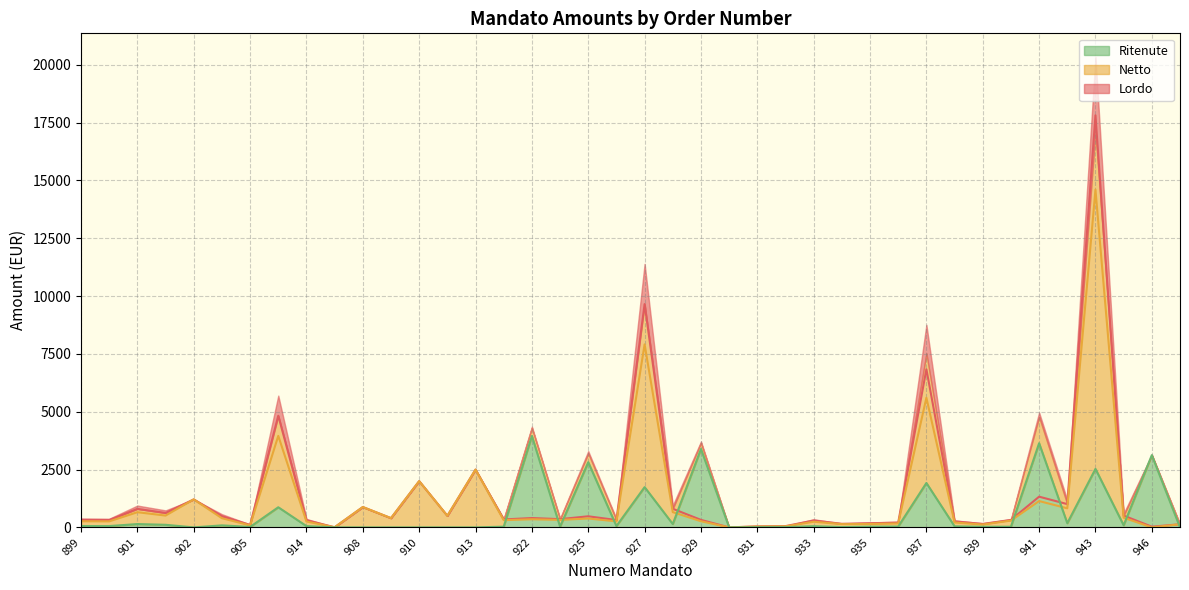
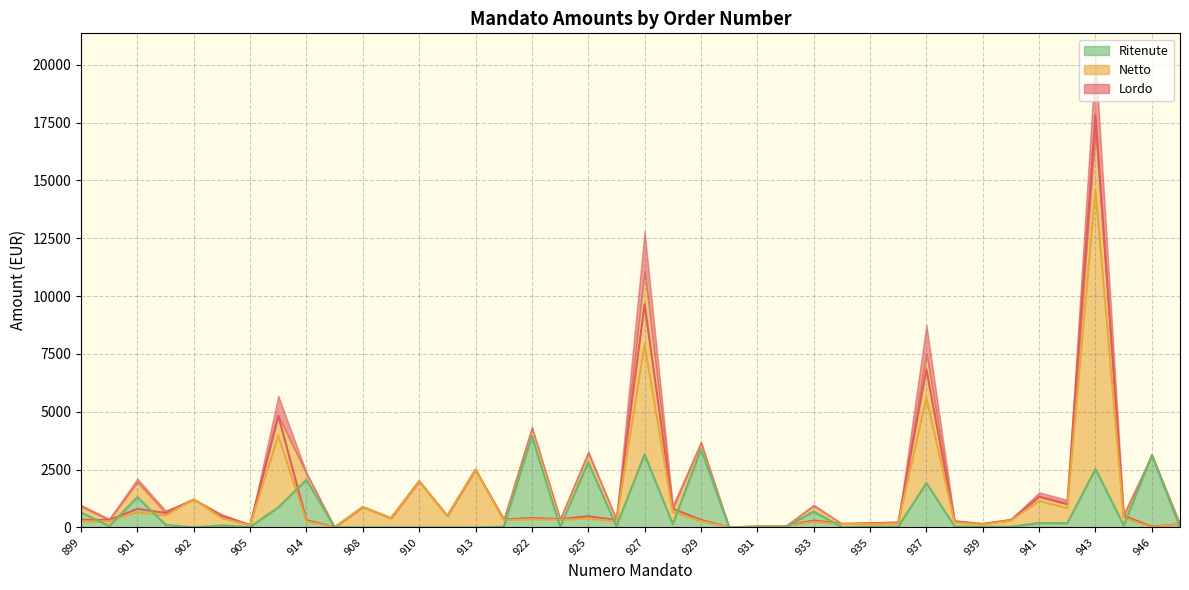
Ritenute, 899: 100 -> 600
Ritenute, 901: 100 -> 1300
Ritenute, 914: 100 -> 2100
Ritenute, 927: 1700 -> 3200
Ritenute, 933: 100 -> 700
Ritenute, 941: 3600 -> 200
